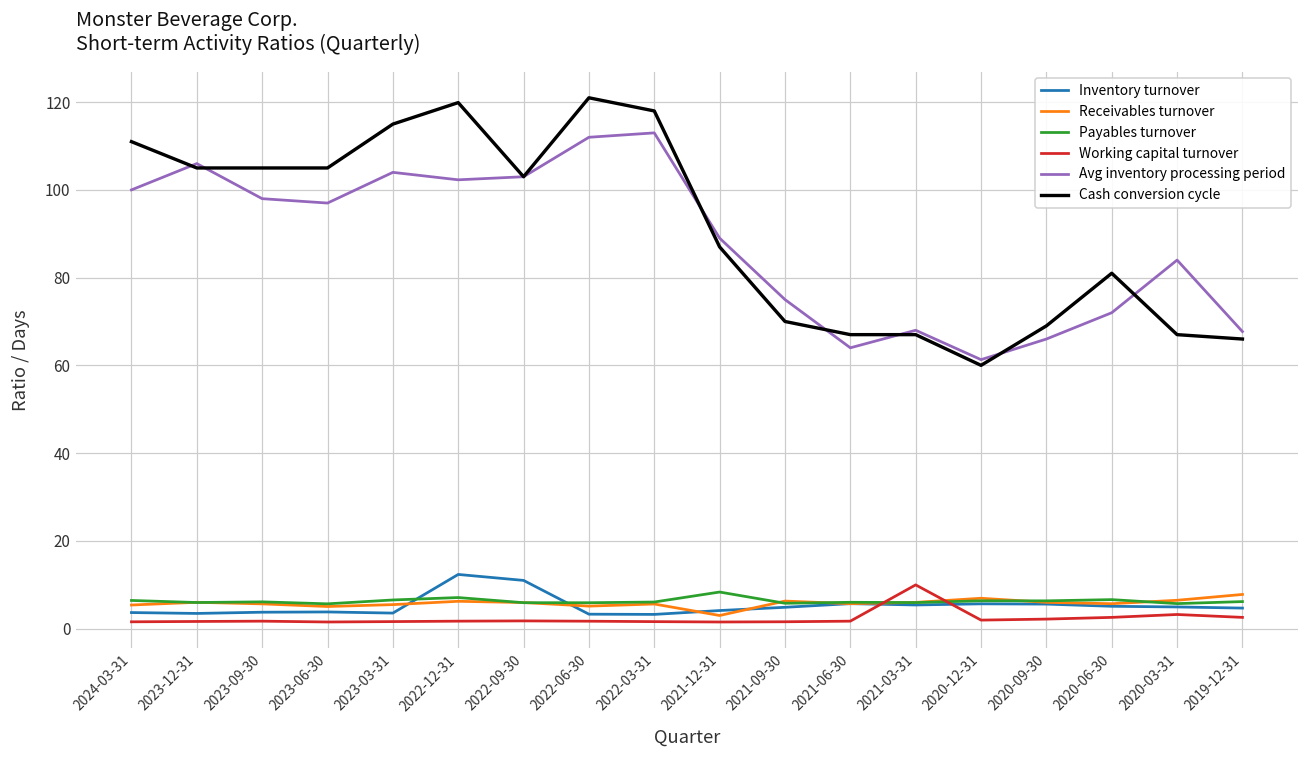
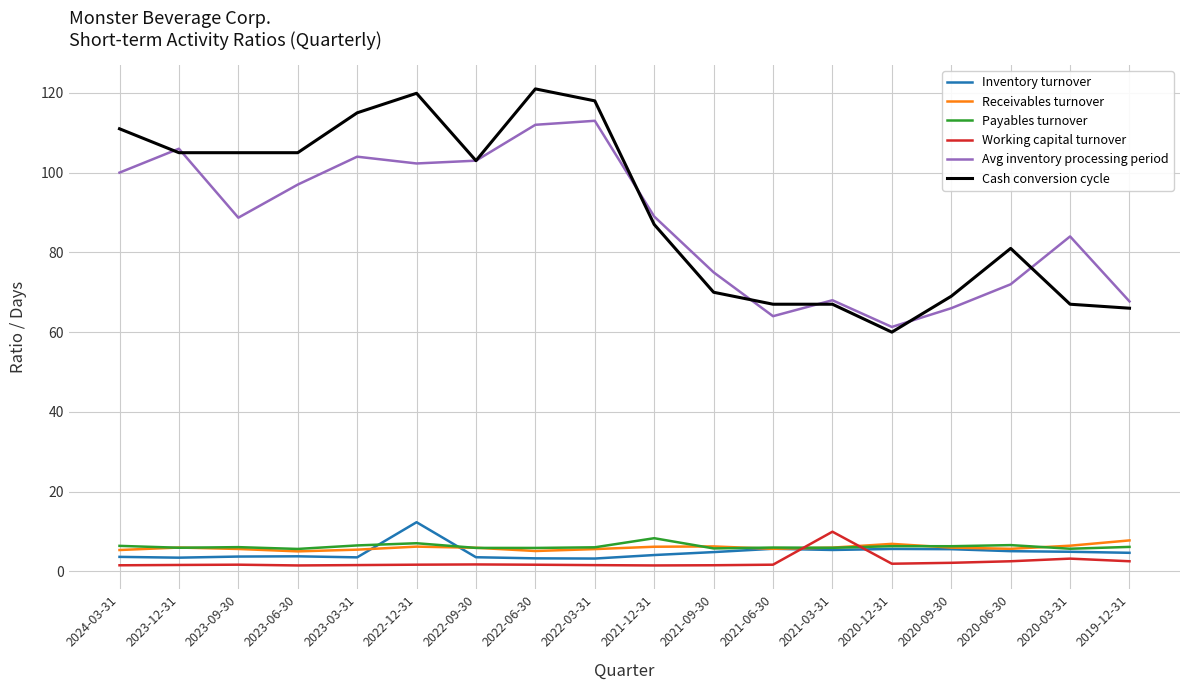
Avg inventory processing period, 2023-09-30: 98 -> 89
Inventory turnover, 2022-09-30: 11 -> 4
Receivables turnover, 2021-12-31: 3 -> 6
